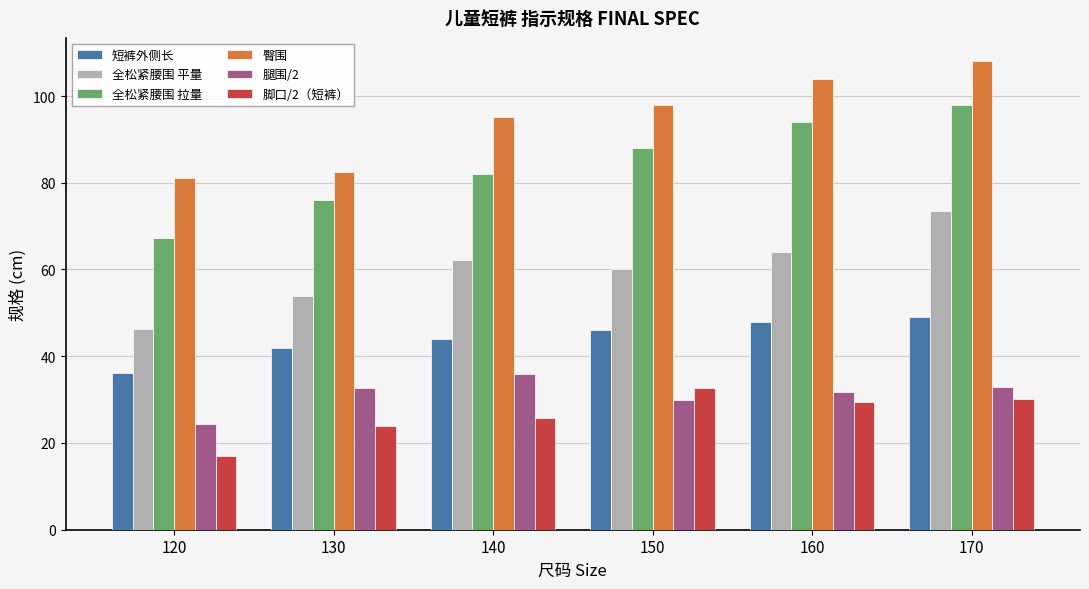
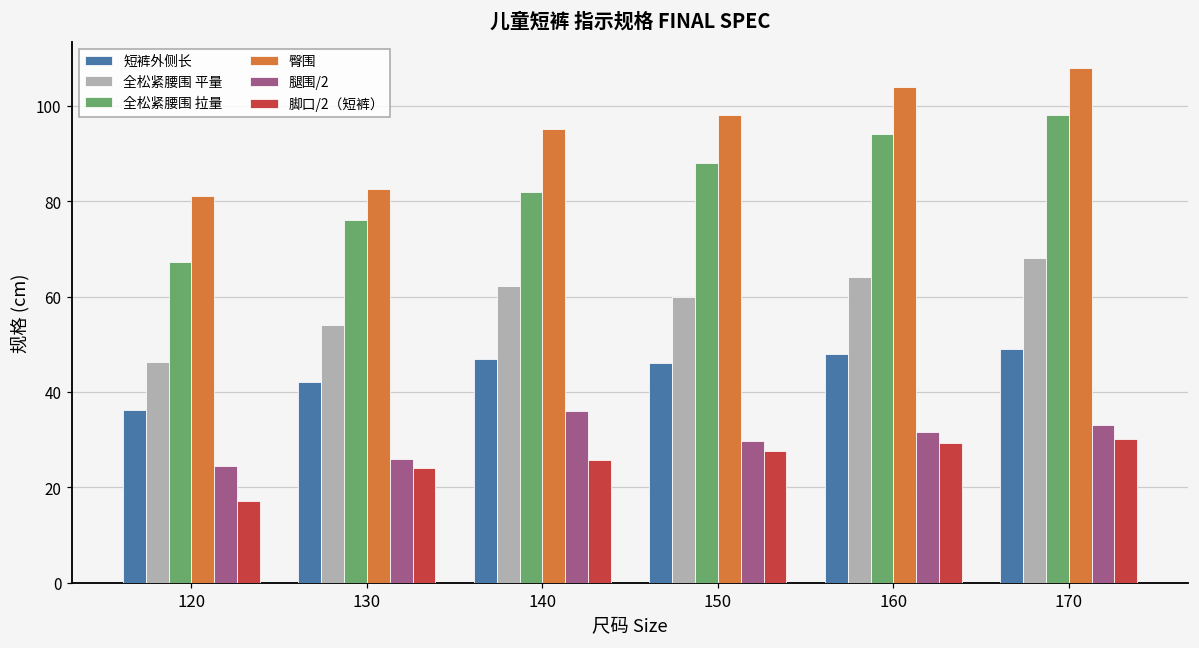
腿围/2, 130: 33 -> 26
短裤外侧长, 140: 44 -> 47
脚口/2（短裤）, 150: 33 -> 28
全松紧腰围 平量, 170: 73 -> 68
